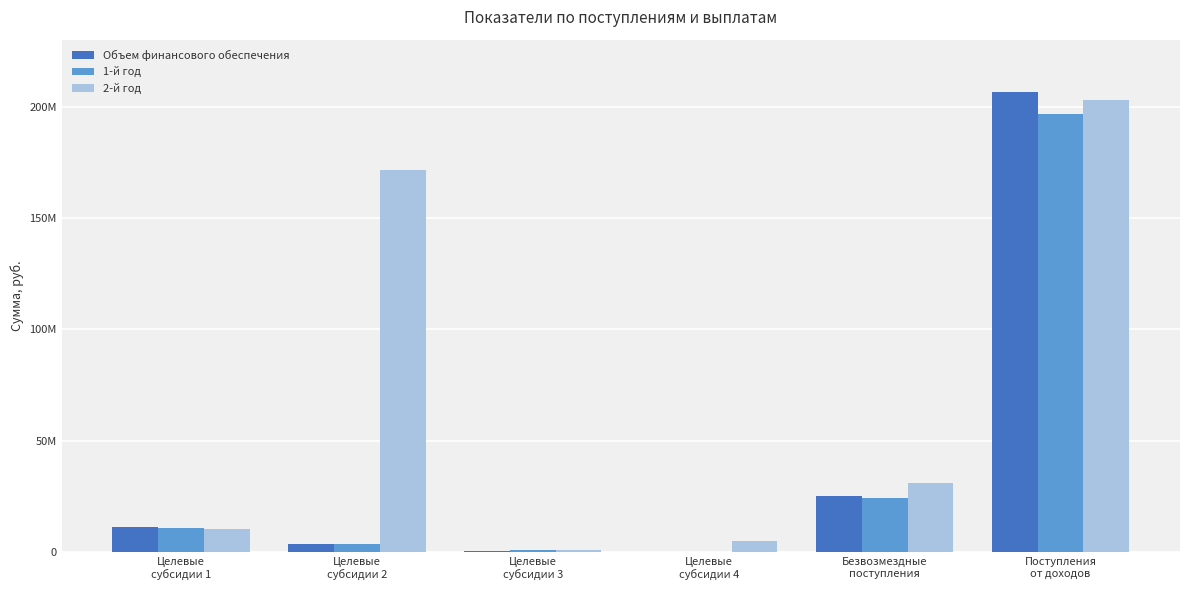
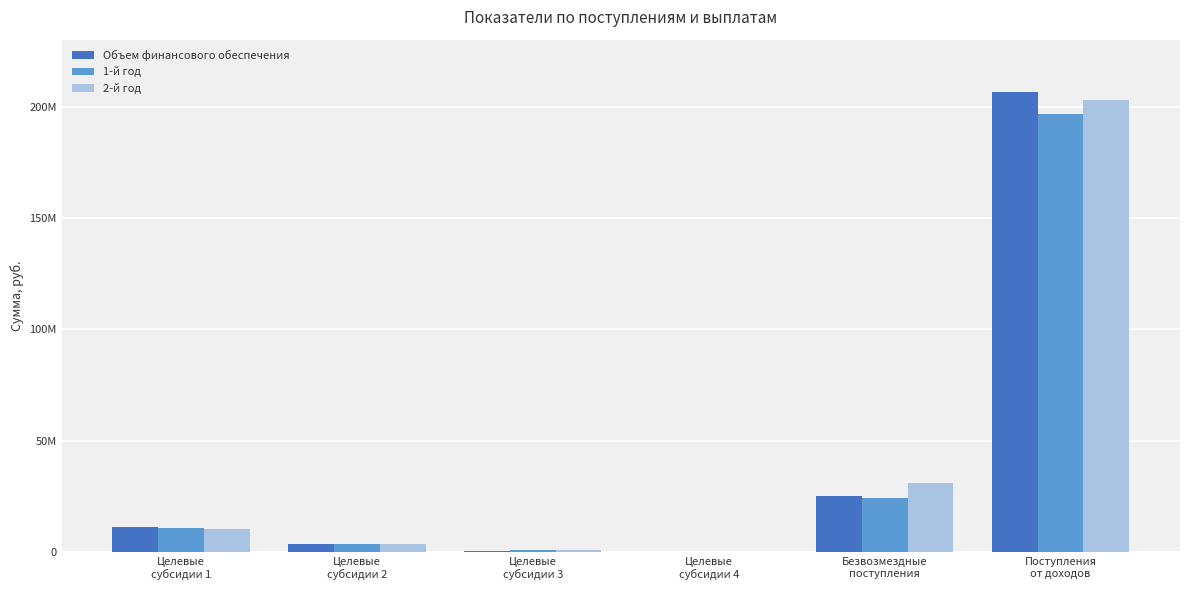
2-й год, Целевые субсидии 2: 171000000 -> 4000000
2-й год, Целевые субсидии 4: 5000000 -> 0
